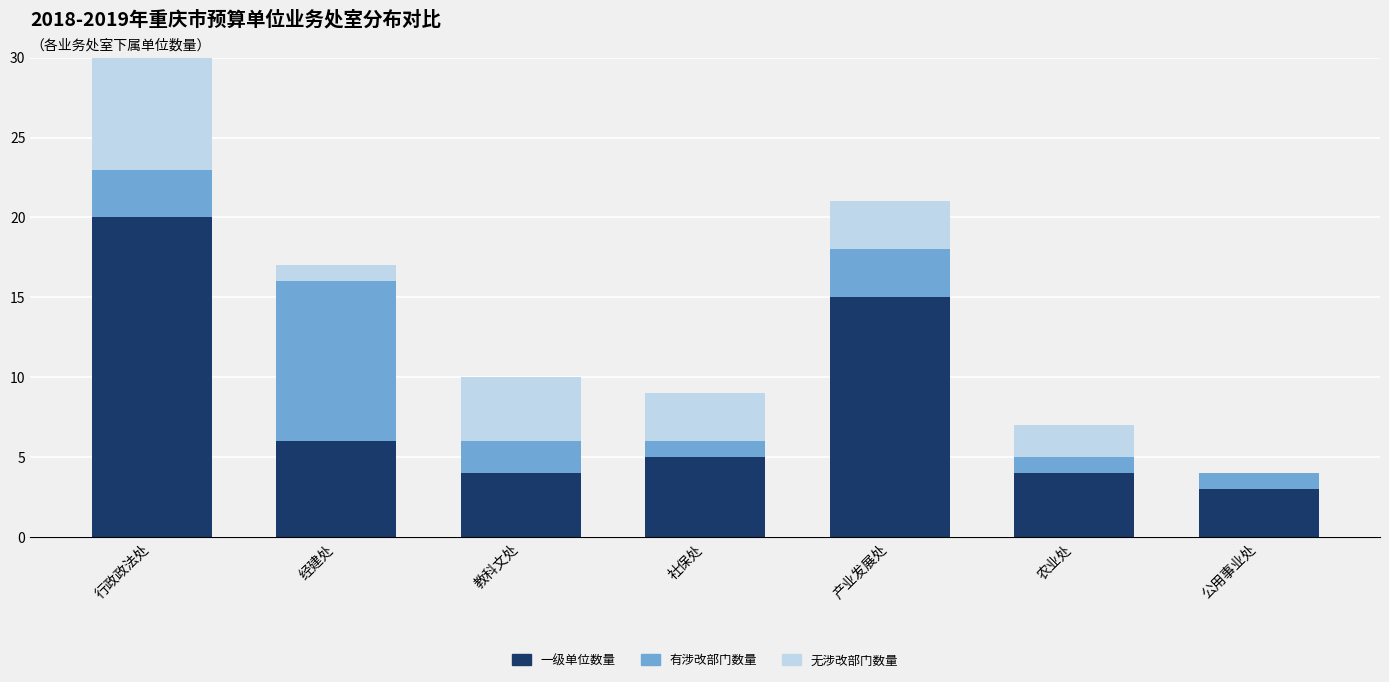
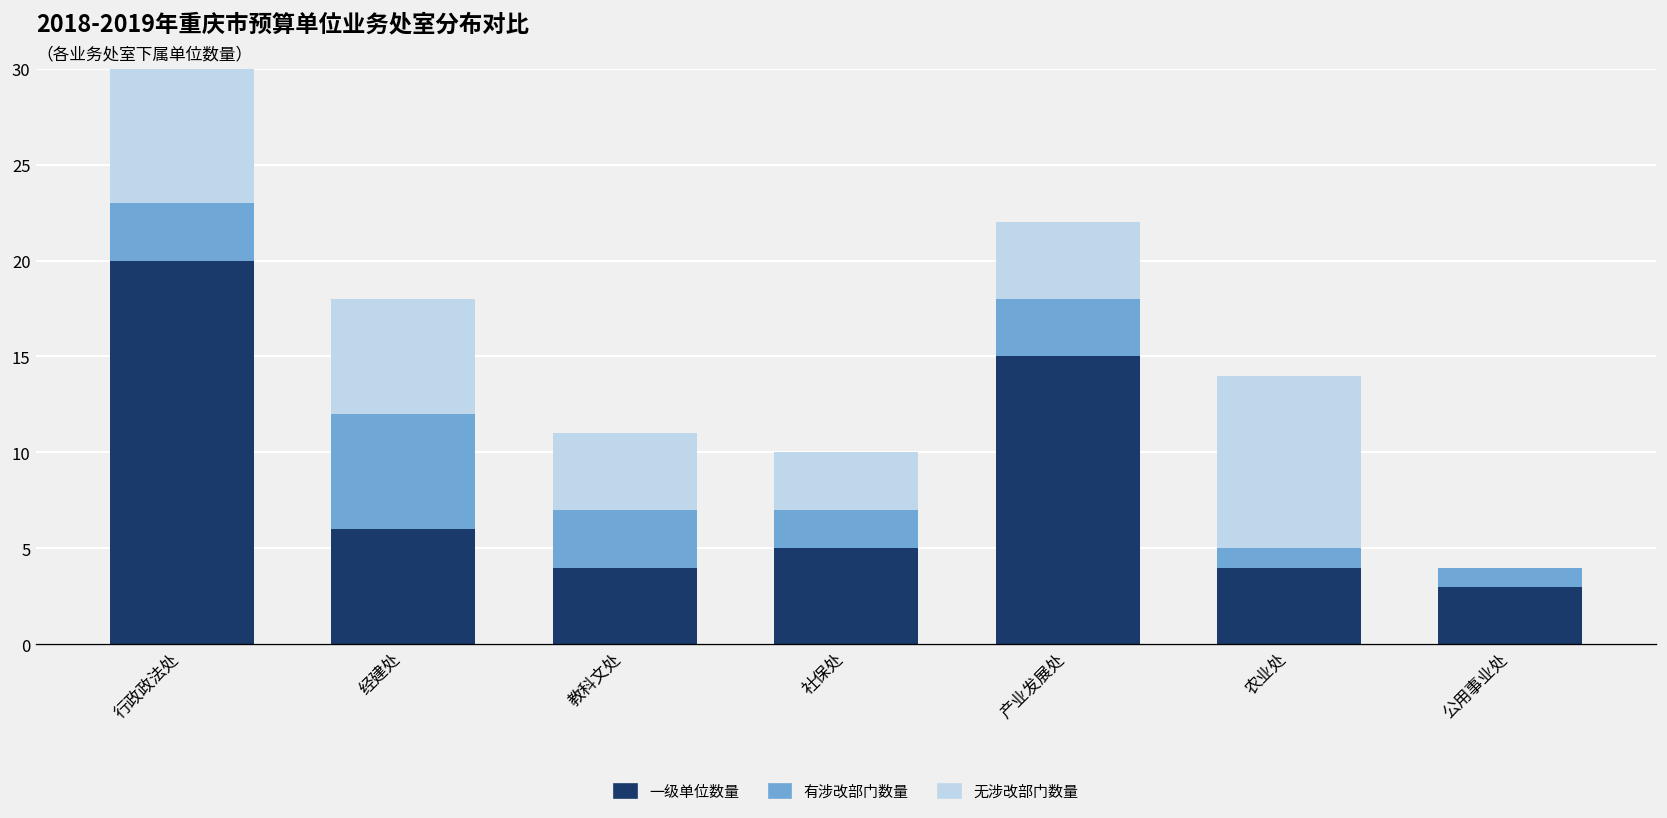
有涉改部门数量, 经建处: 10 -> 6
无涉改部门数量, 经建处: 1 -> 6
有涉改部门数量, 教科文处: 2 -> 3
有涉改部门数量, 社保处: 1 -> 2
无涉改部门数量, 产业发展处: 3 -> 4
无涉改部门数量, 农业处: 2 -> 9
